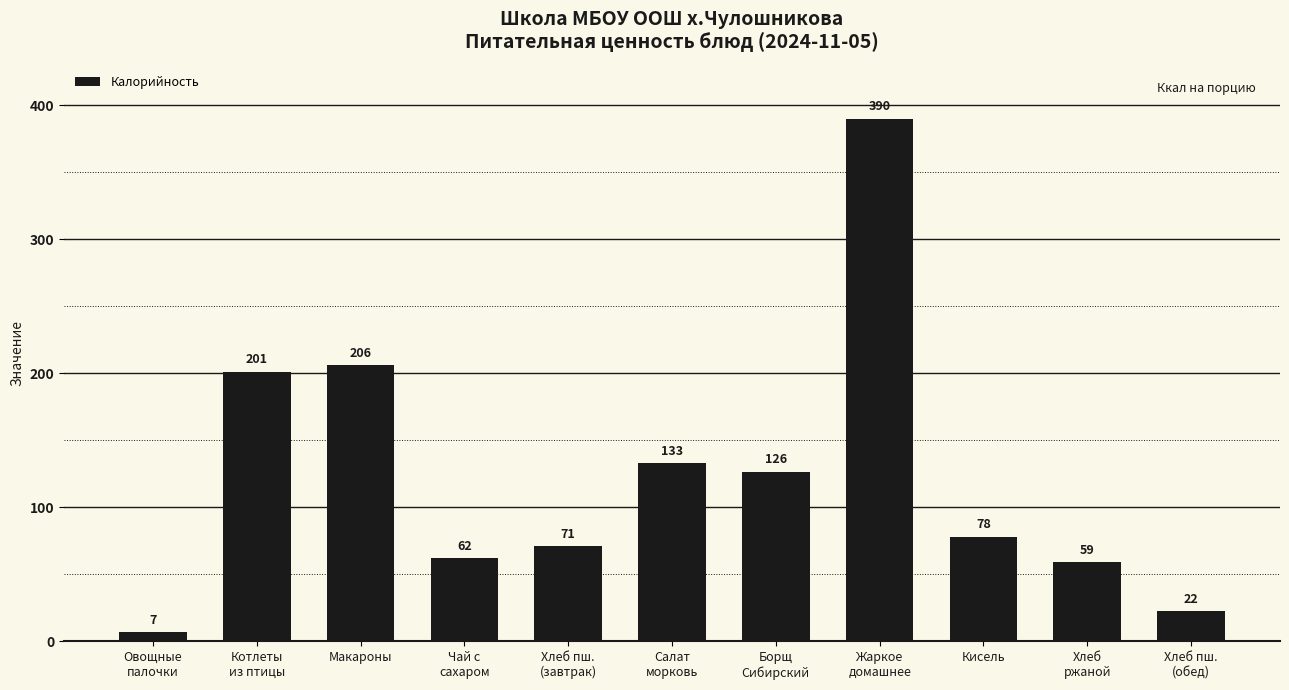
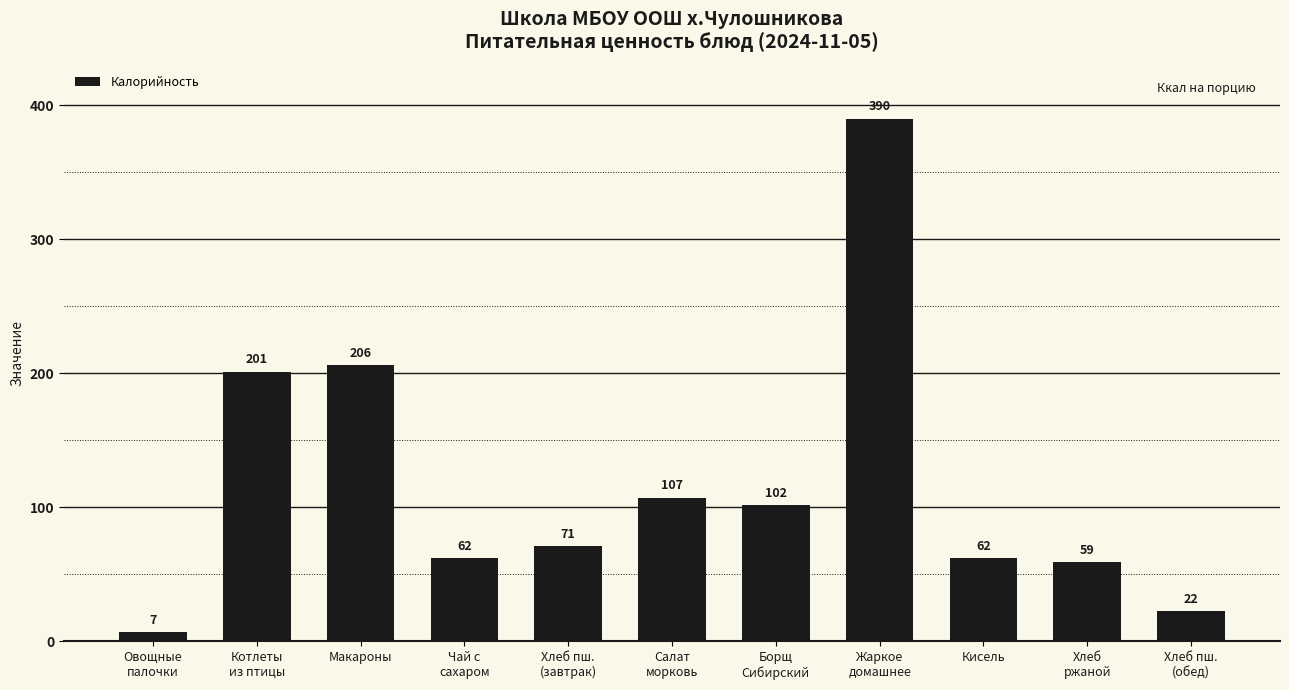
Салат морковь: 133 -> 107
Борщ Сибирский: 126 -> 102
Кисель: 78 -> 62
